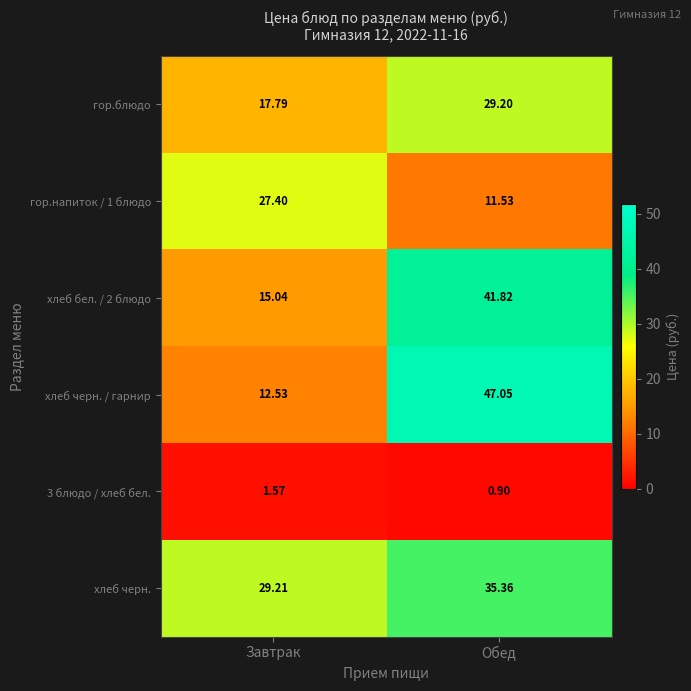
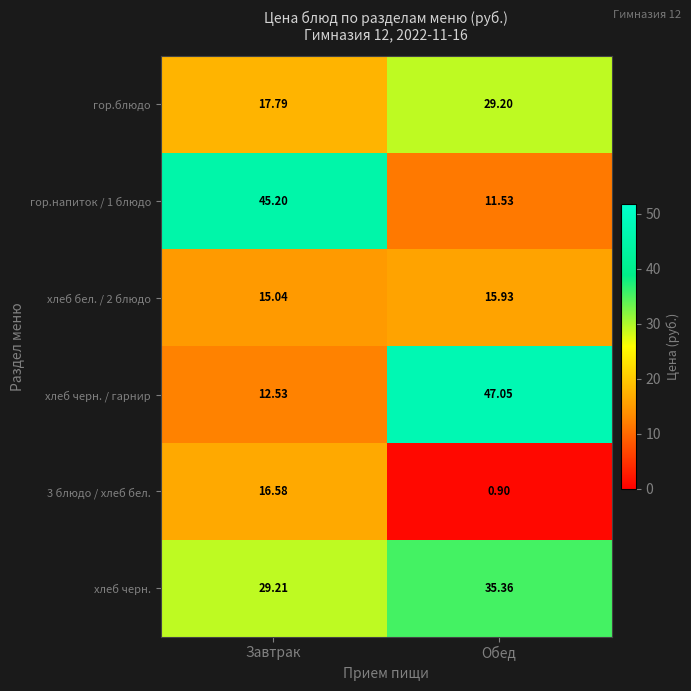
гор.напиток / 1 блюдо, Завтрак: 27.40 -> 45.20
хлеб бел. / 2 блюдо, Обед: 41.82 -> 15.93
3 блюдо / хлеб бел., Завтрак: 1.57 -> 16.58
